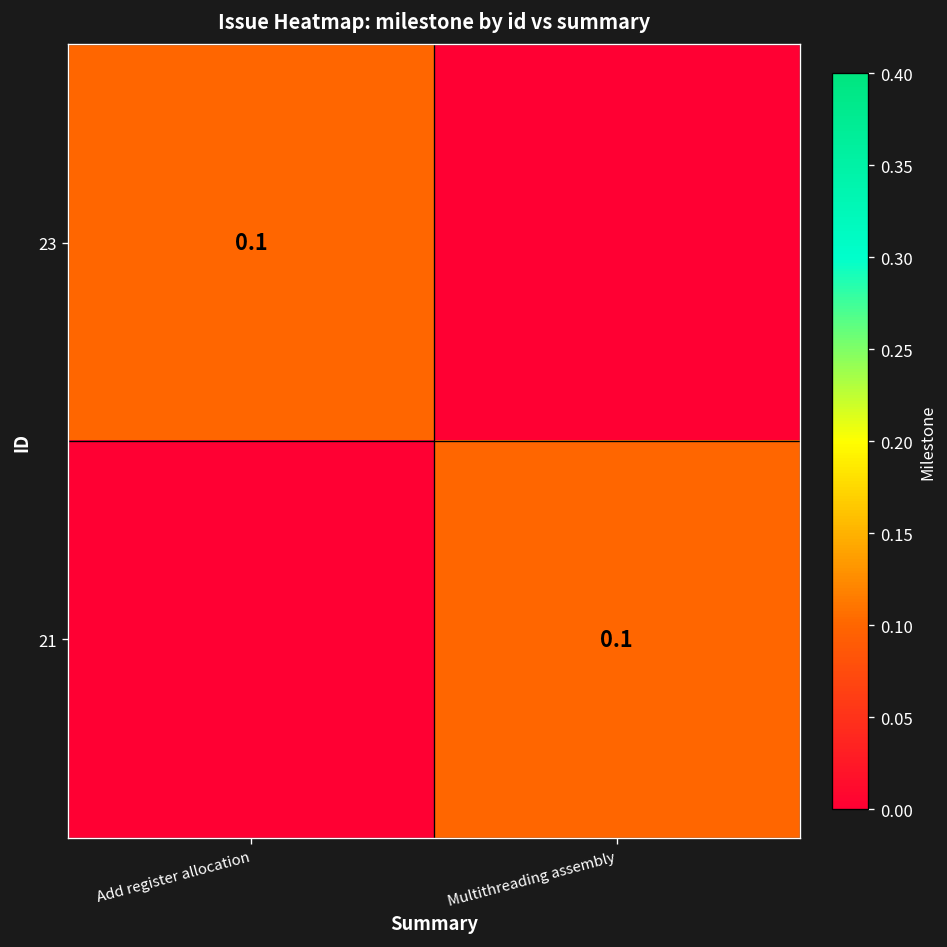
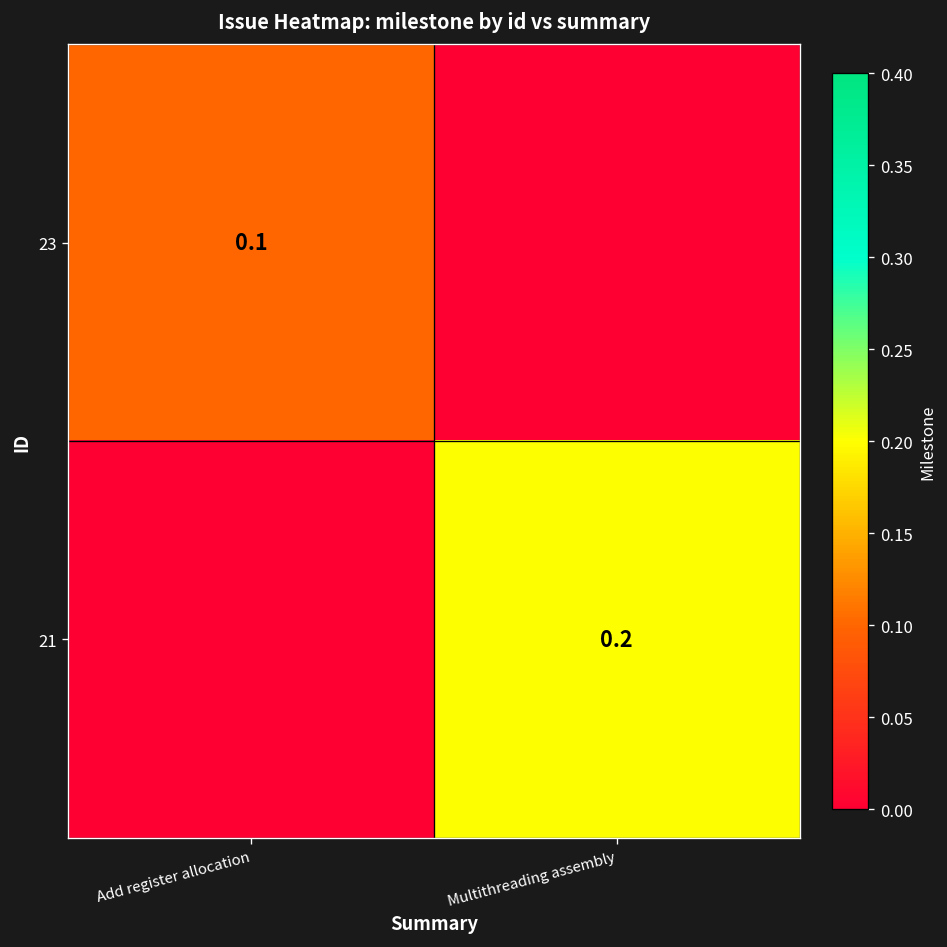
21, Multithreading assembly: 0.1 -> 0.2
